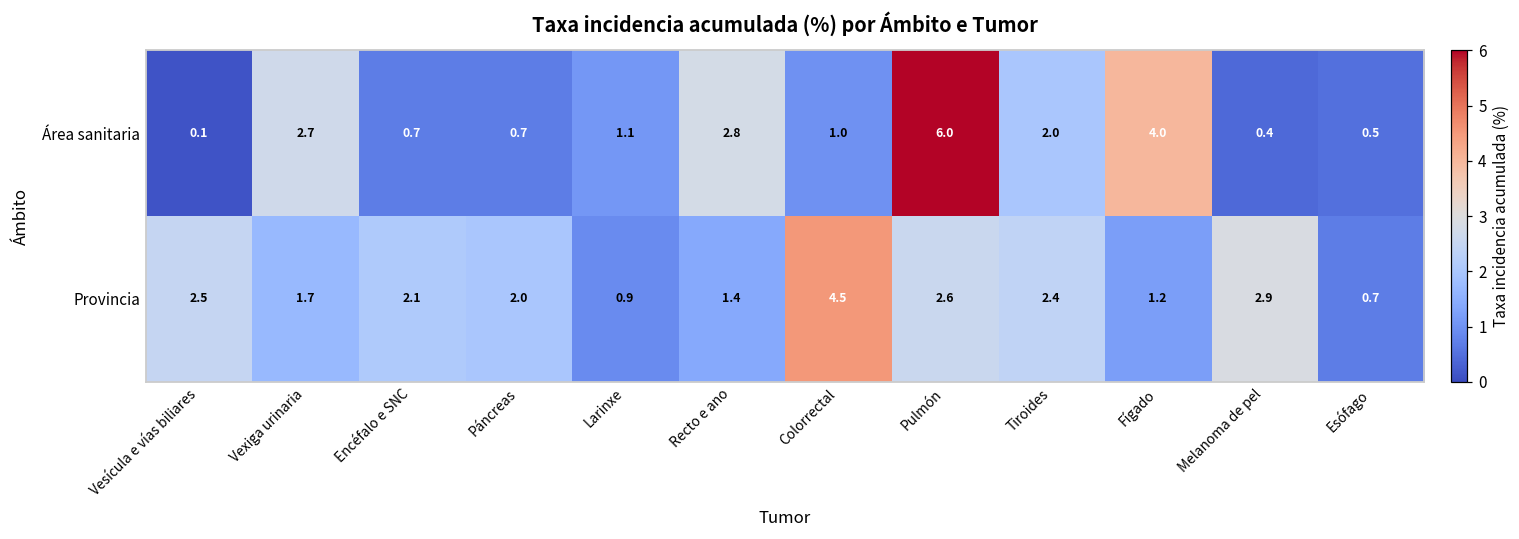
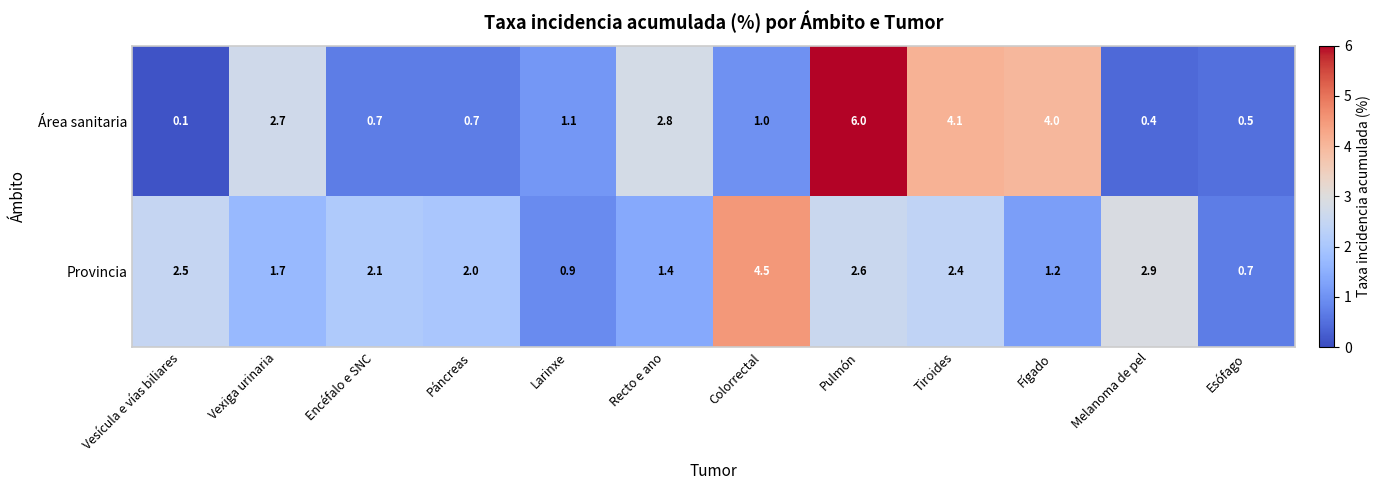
Área sanitaria, Tiroides: 2.0 -> 4.1
